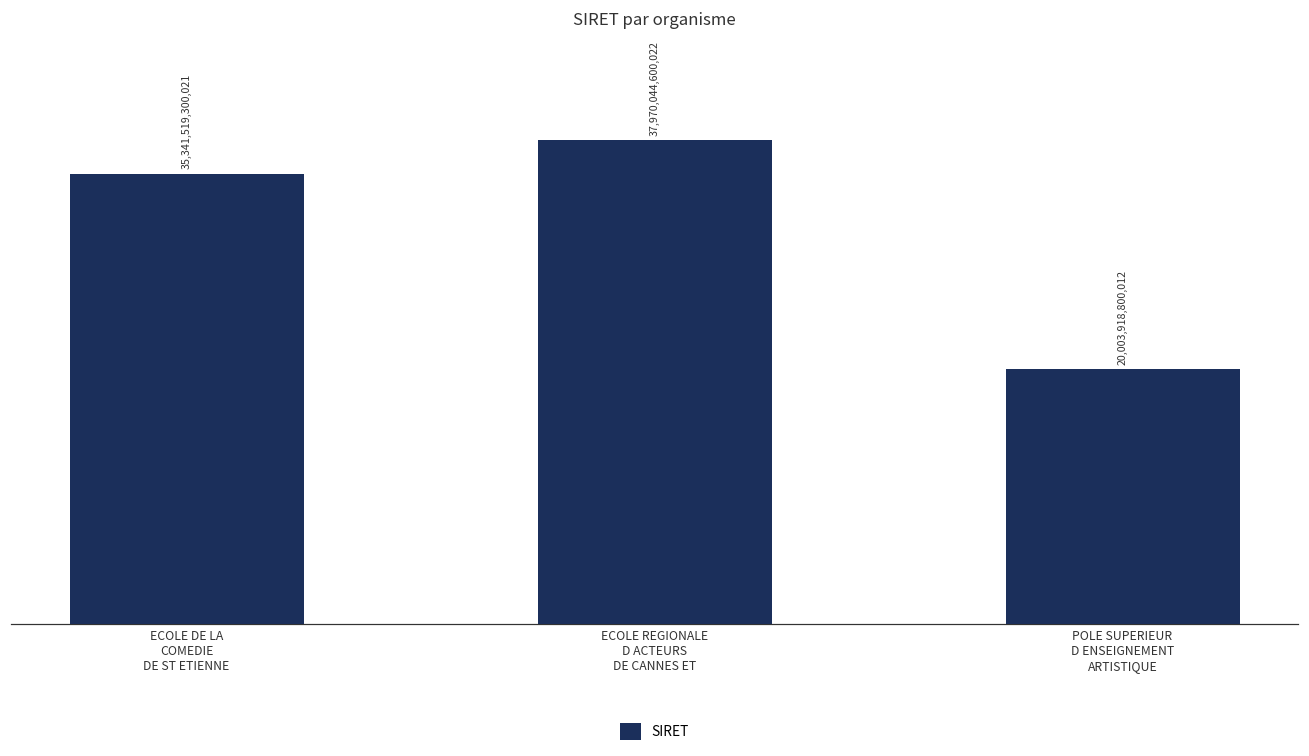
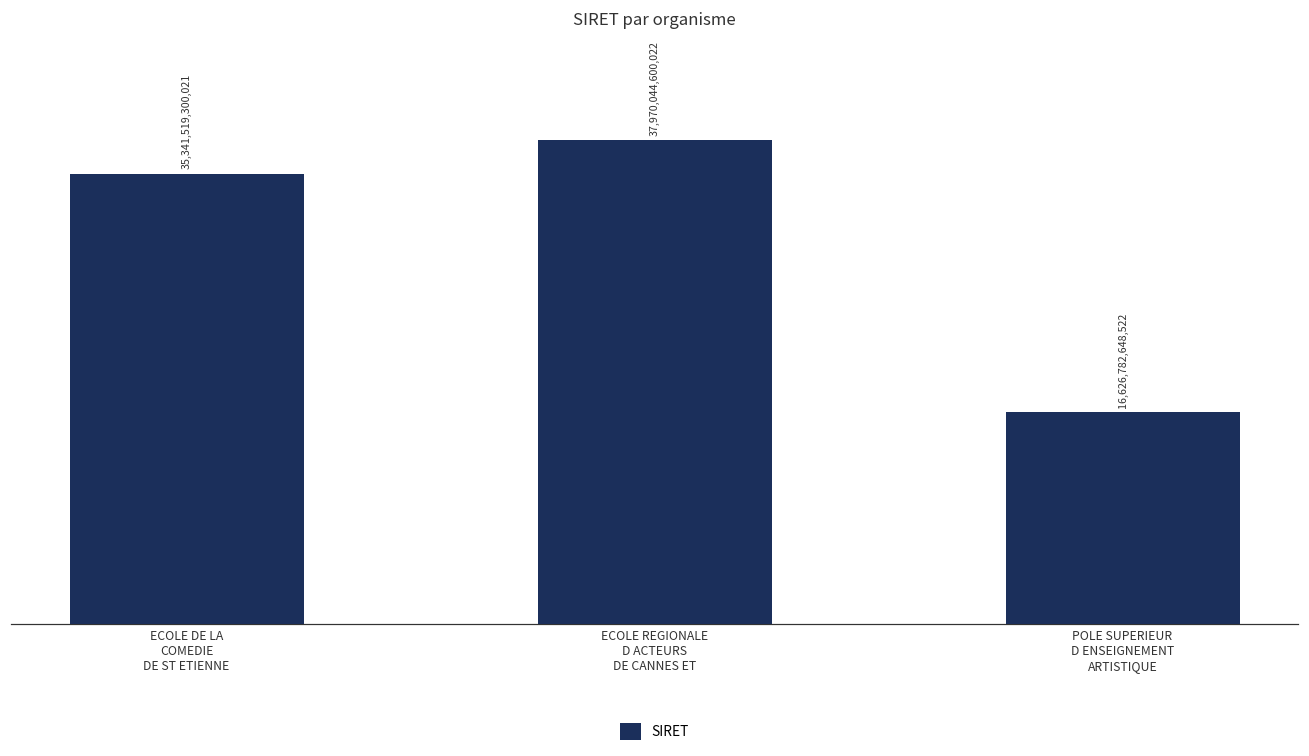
POLE SUPERIEUR D ENSEIGNEMENT ARTISTIQUE: 20,003,918,800,012 -> 16,626,782,648,522
